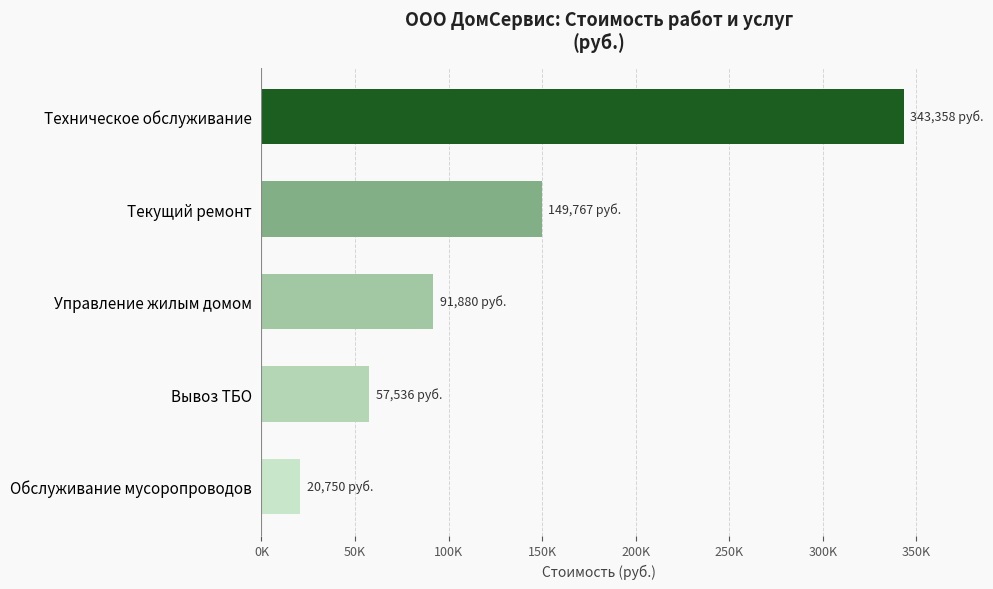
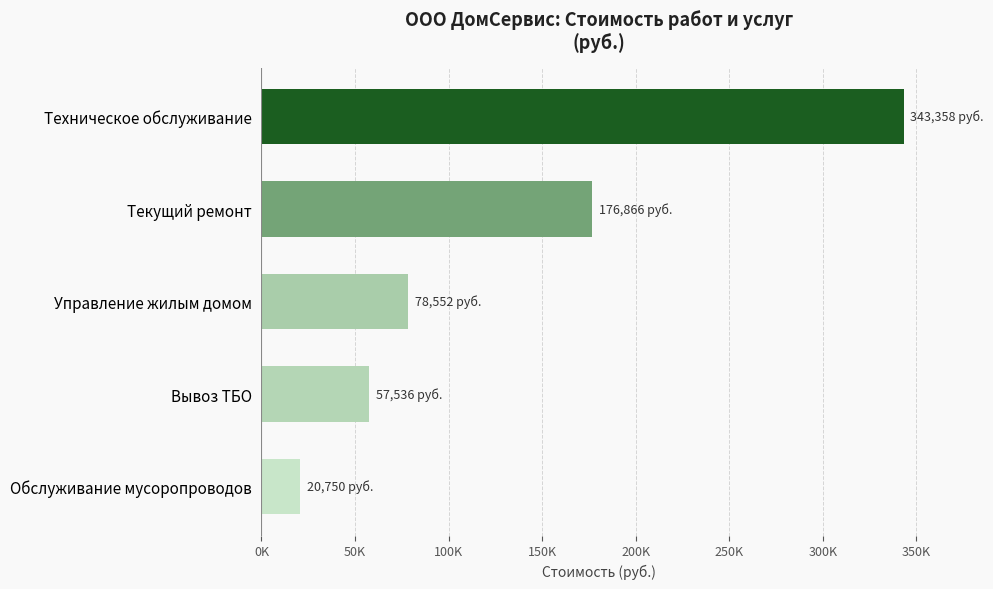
Текущий ремонт: 149,767 -> 176,866
Управление жилым домом: 91,880 -> 78,552
